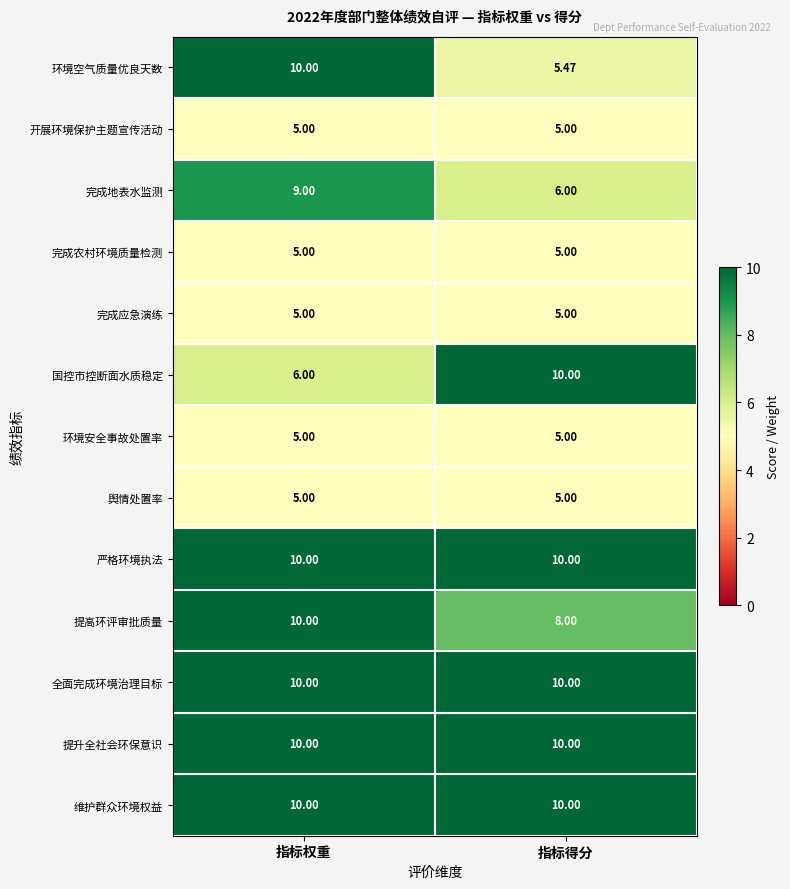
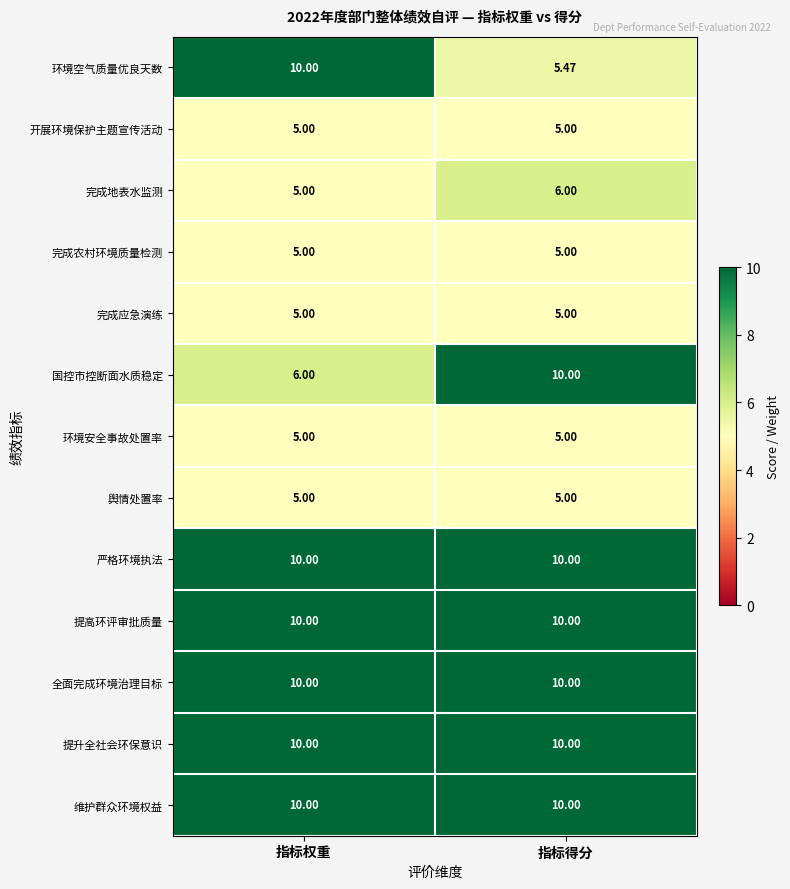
完成地表水监测, 指标权重: 9.00 -> 5.00
提高环评审批质量, 指标得分: 8.00 -> 10.00
